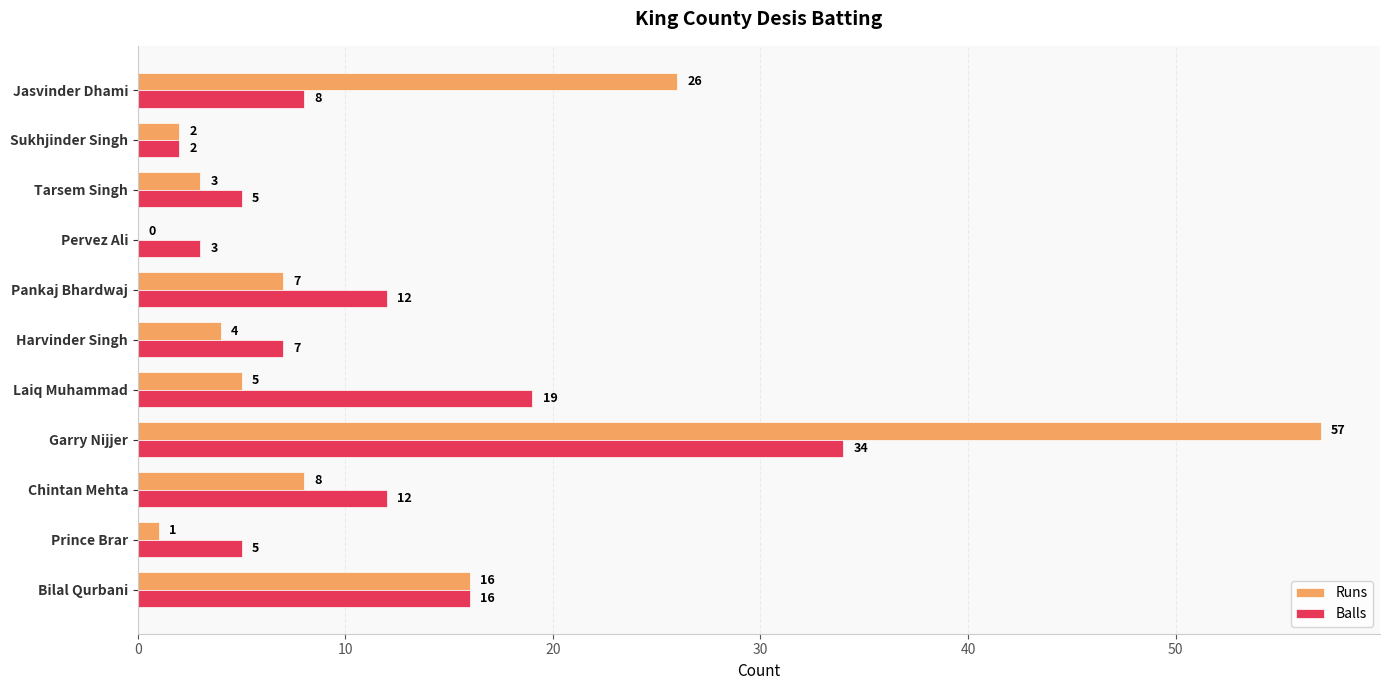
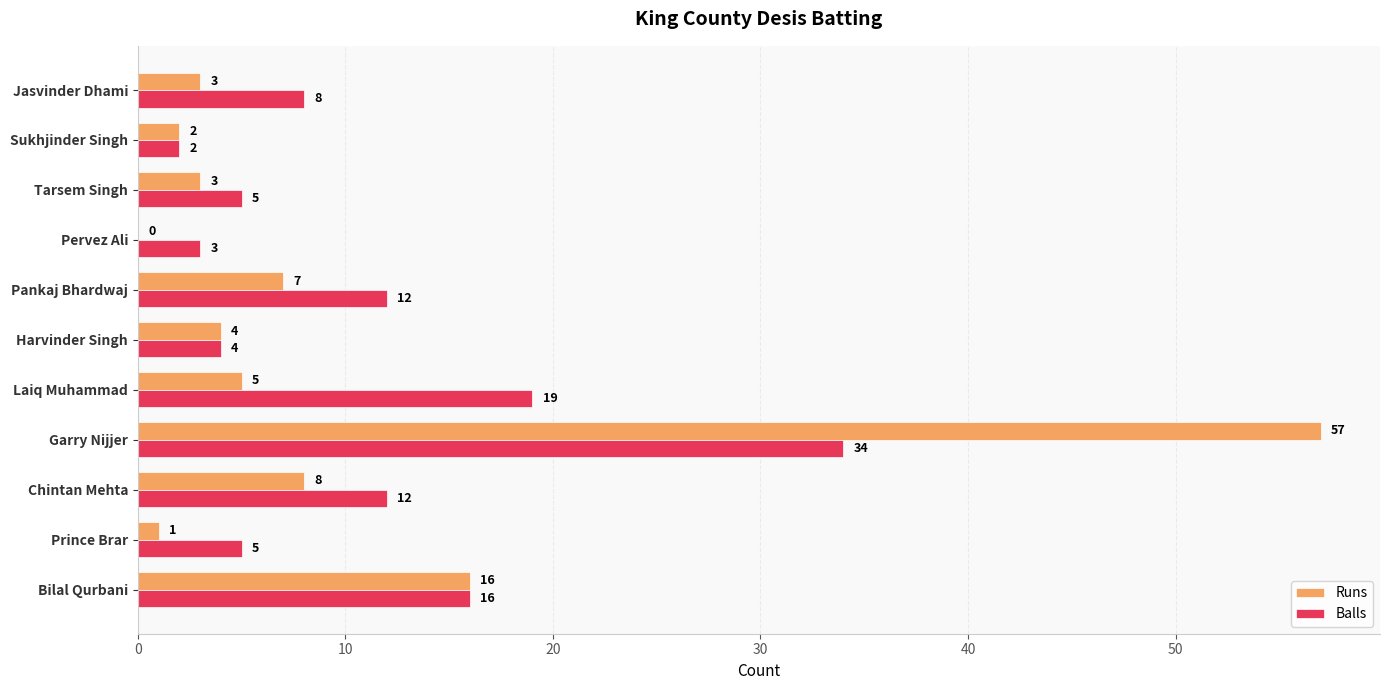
Runs, Jasvinder Dhami: 26 -> 3
Balls, Harvinder Singh: 7 -> 4
